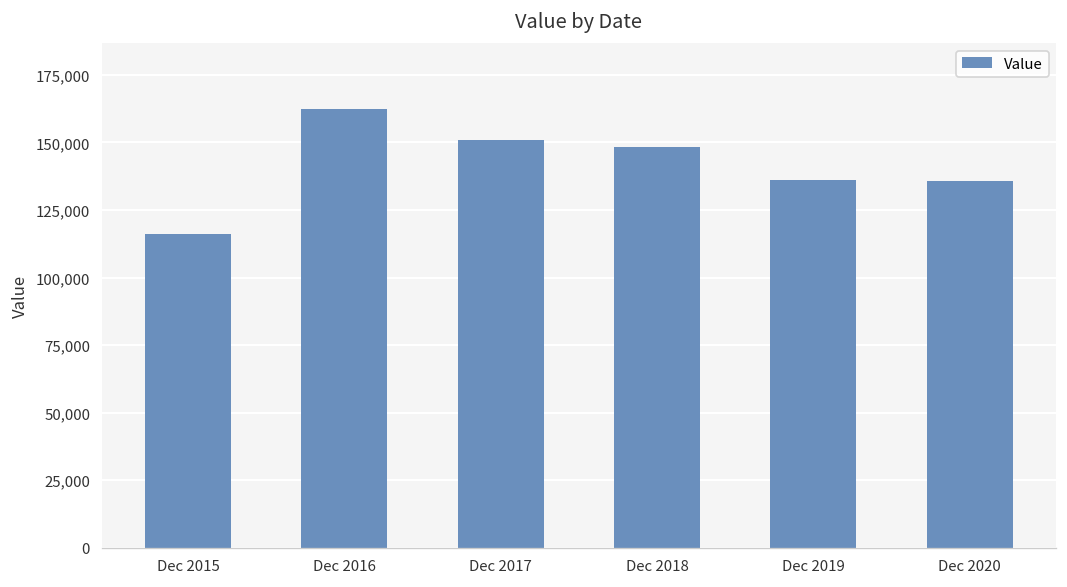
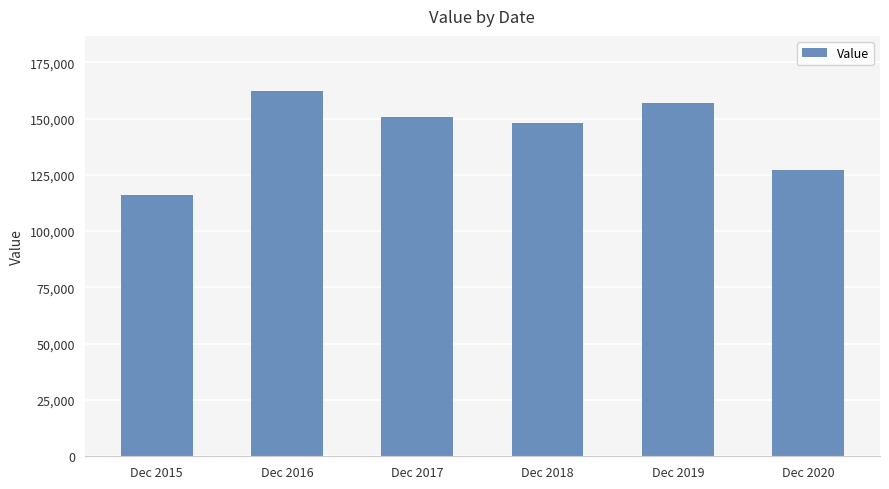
Dec 2019: 136,000 -> 157,000
Dec 2020: 136,000 -> 127,000
